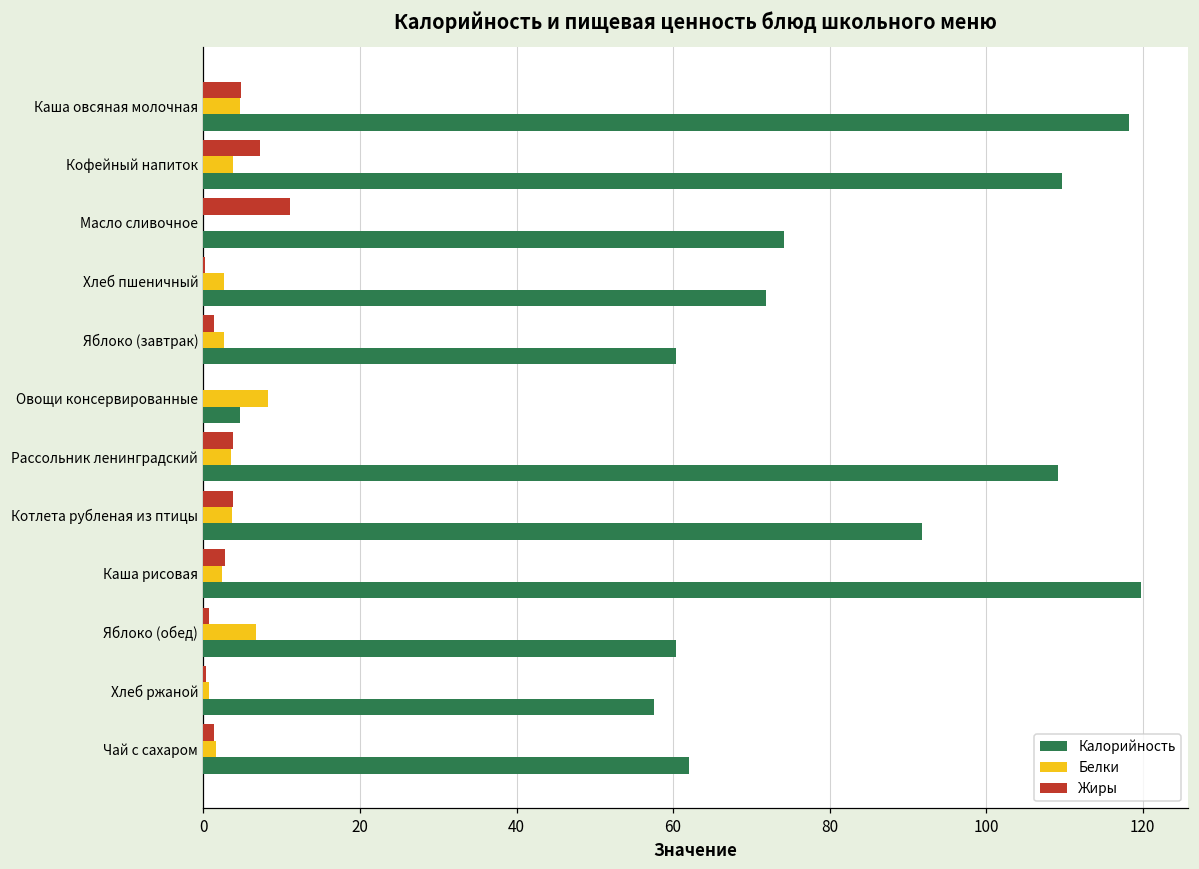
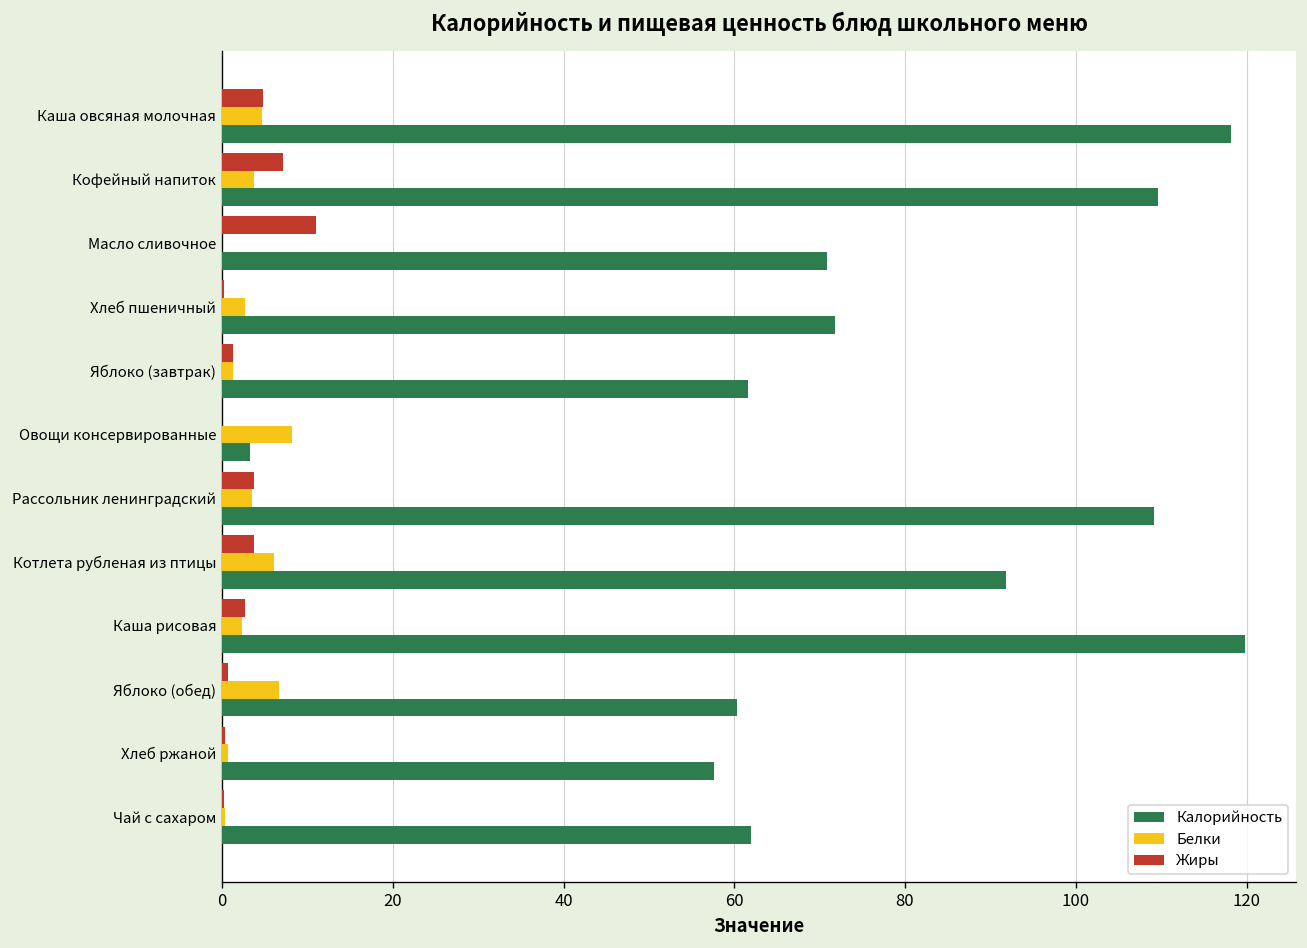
Калорийность, Масло сливочное: 74 -> 71
Белки, Яблоко (завтрак): 3 -> 1
Калорийность, Яблоко (завтрак): 60 -> 62
Калорийность, Овощи консервированные: 5 -> 3
Белки, Котлета рубленая из птицы: 4 -> 6
Жиры, Чай с сахаром: 1 -> 0
Белки, Чай с сахаром: 2 -> 0
